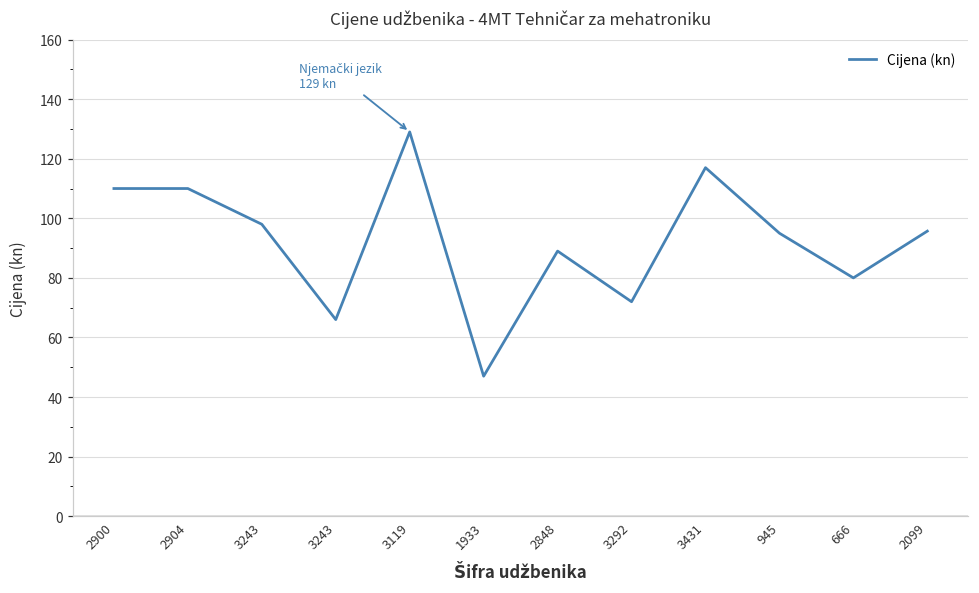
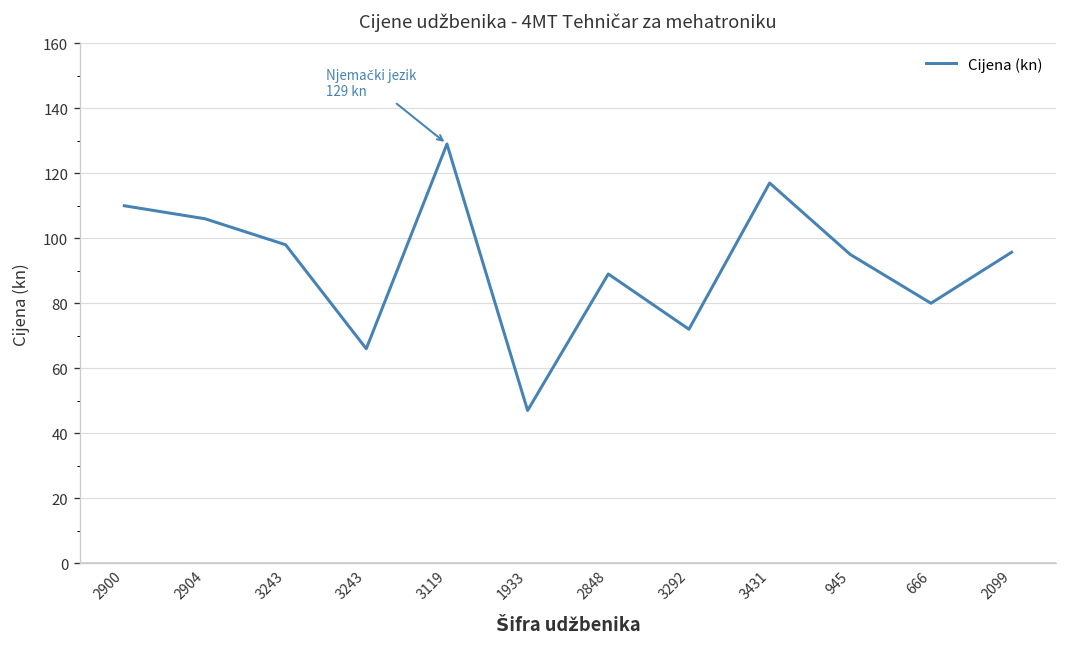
2904: 110 -> 106
